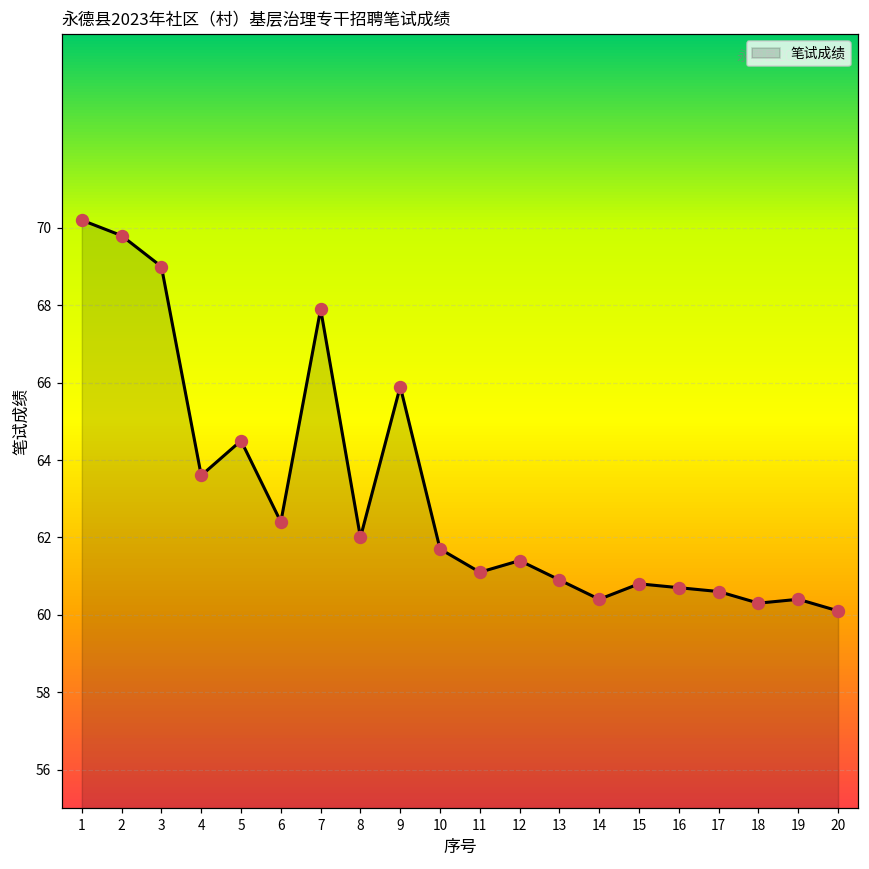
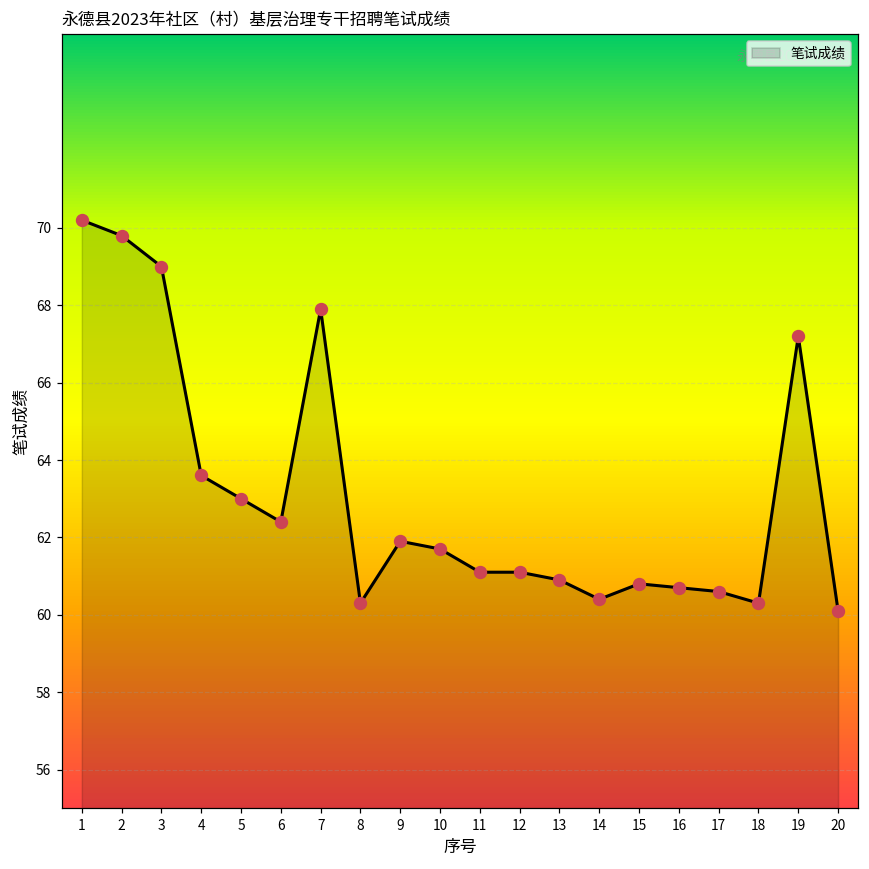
5: 64.5 -> 63.0
8: 62.0 -> 60.3
9: 65.9 -> 61.9
12: 61.4 -> 61.1
19: 60.4 -> 67.2
